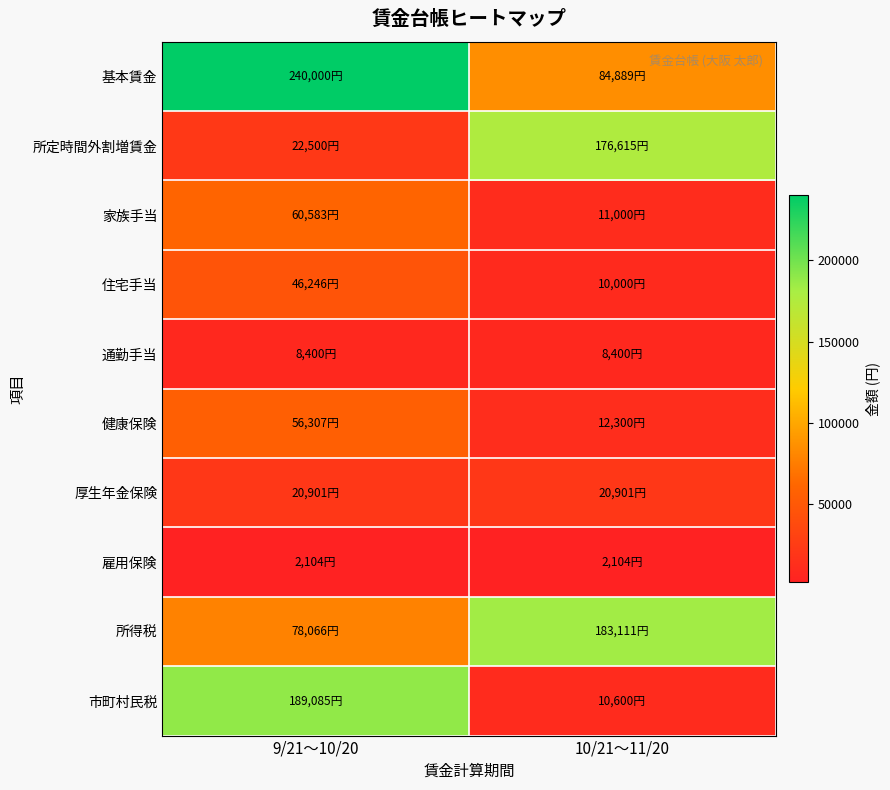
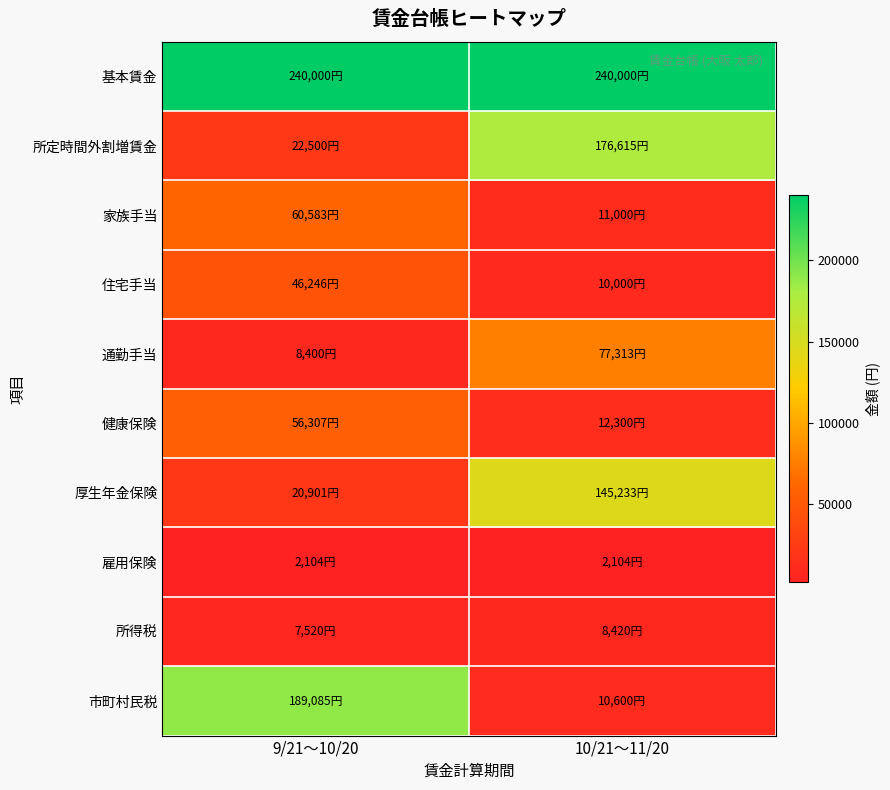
基本賃金, 10/21～11/20: 84,889円 -> 240,000円
通勤手当, 10/21～11/20: 8,400円 -> 77,313円
厚生年金保険, 10/21～11/20: 20,901円 -> 145,233円
所得税, 9/21～10/20: 78,066円 -> 7,520円
所得税, 10/21～11/20: 183,111円 -> 8,420円
